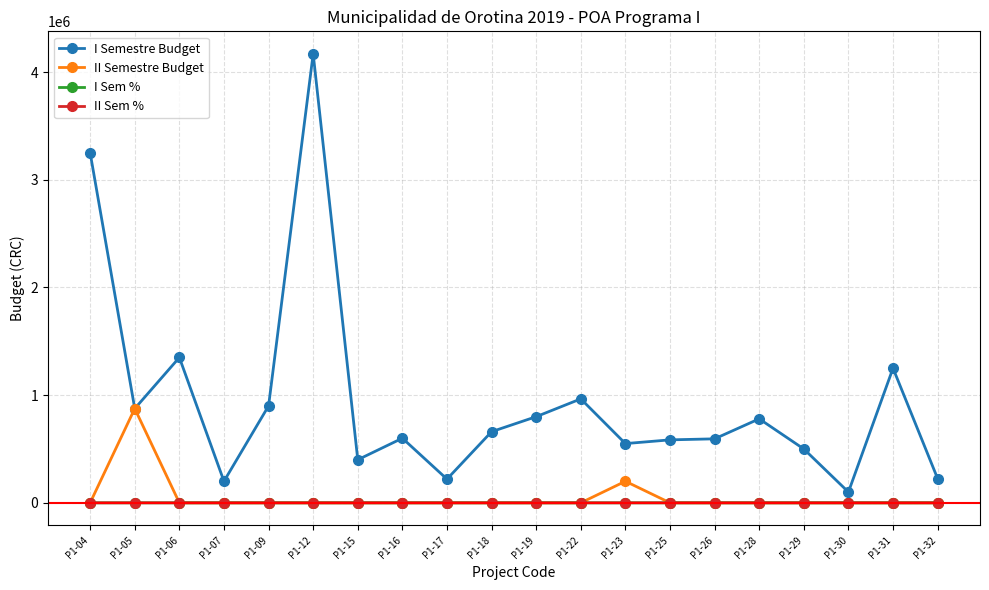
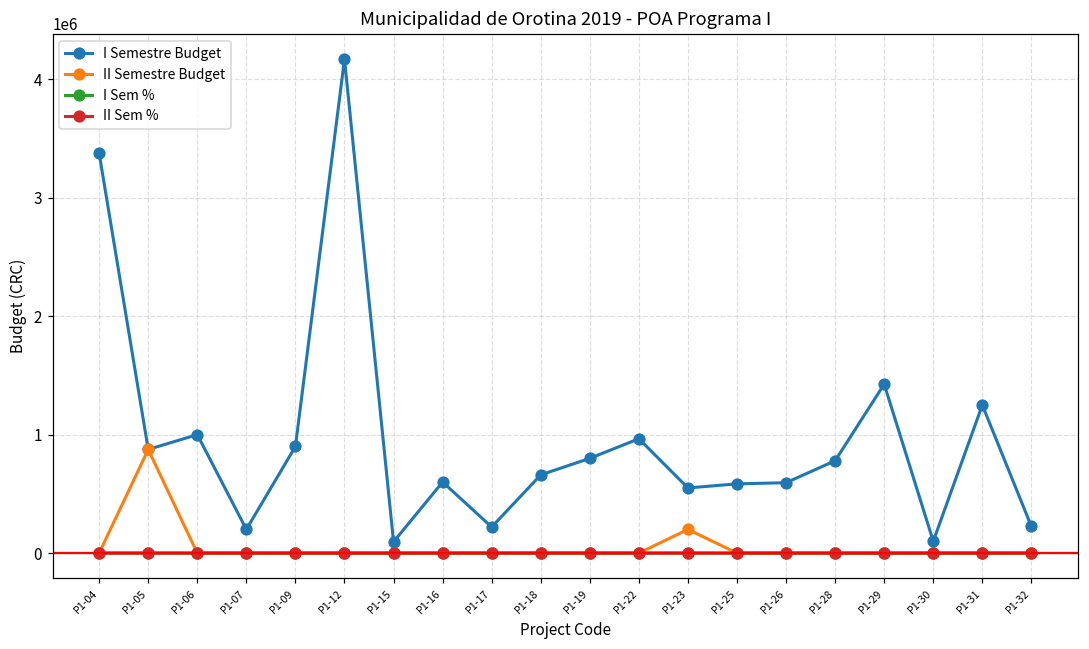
I Semestre Budget, P1-04: 3250000 -> 3370000
I Semestre Budget, P1-06: 1350000 -> 1000000
I Semestre Budget, P1-15: 400000 -> 100000
I Semestre Budget, P1-29: 500000 -> 1430000
